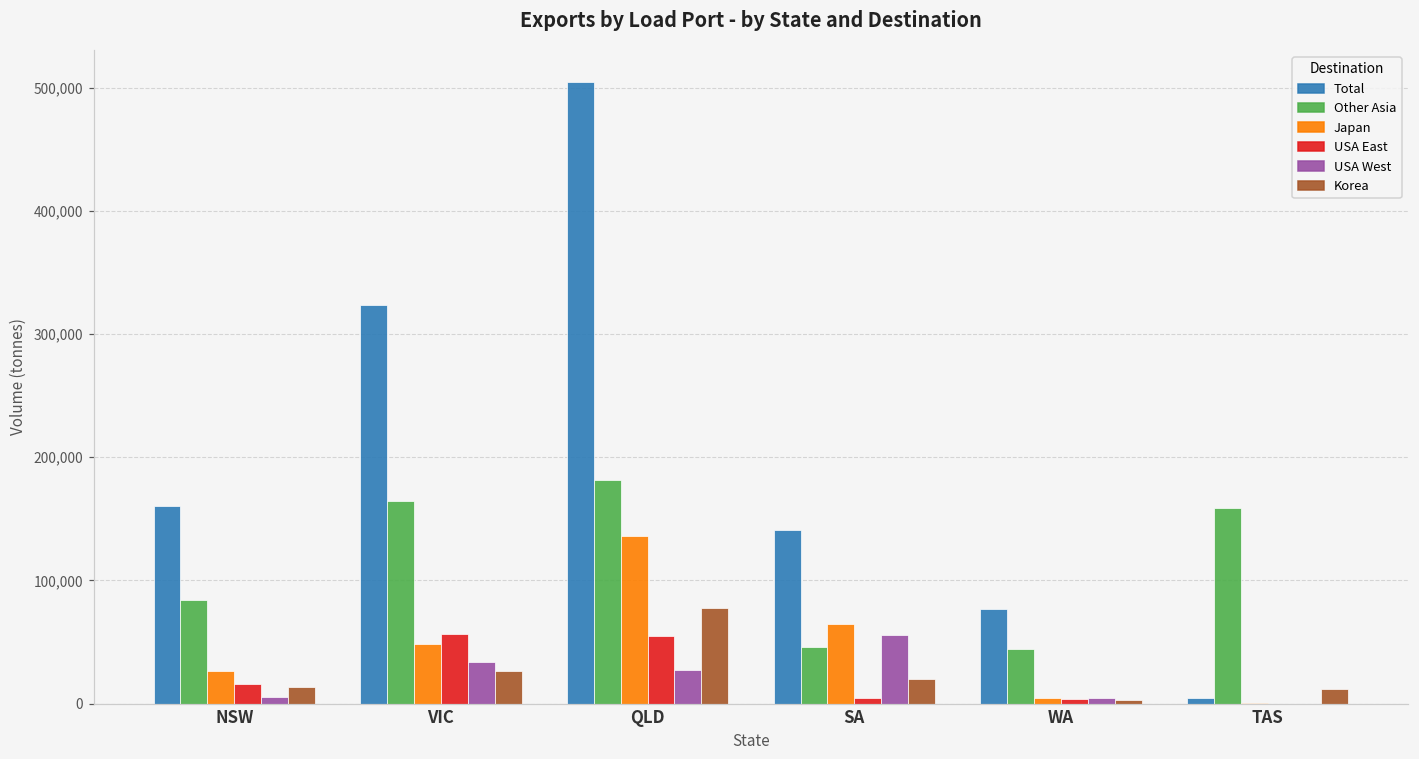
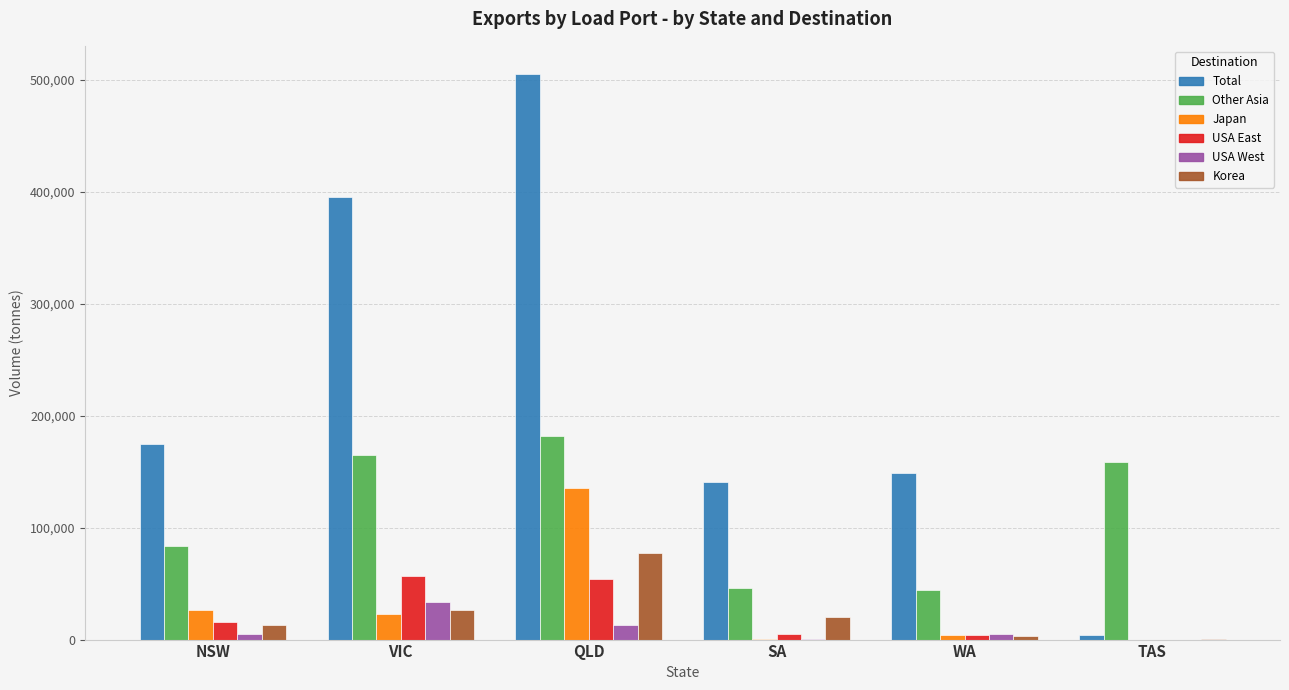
Total, NSW: 160,000 -> 174,000
Total, VIC: 323,000 -> 395,000
Japan, VIC: 48,000 -> 23,000
USA West, QLD: 27,000 -> 13,000
Japan, SA: 64,000 -> 1,000
USA West, SA: 56,000 -> 1,000
Total, WA: 76,000 -> 148,000
Korea, TAS: 12,000 -> 0
